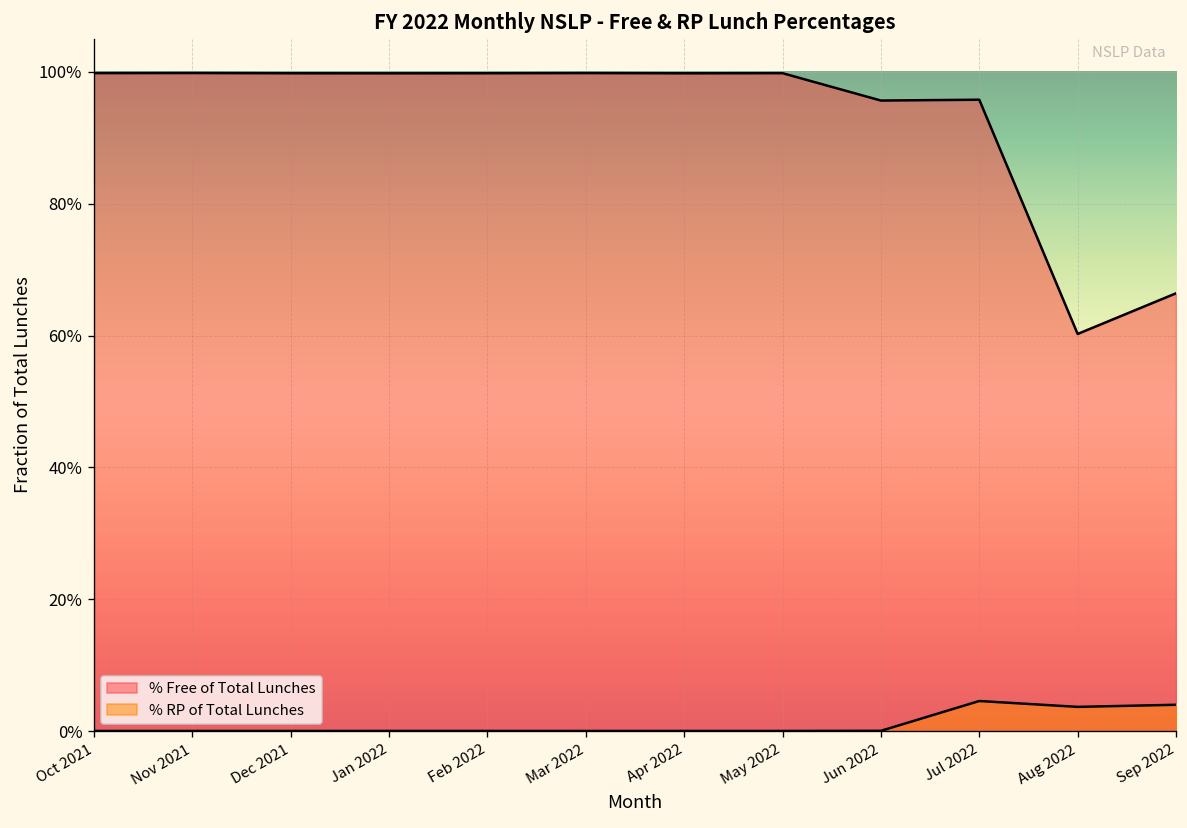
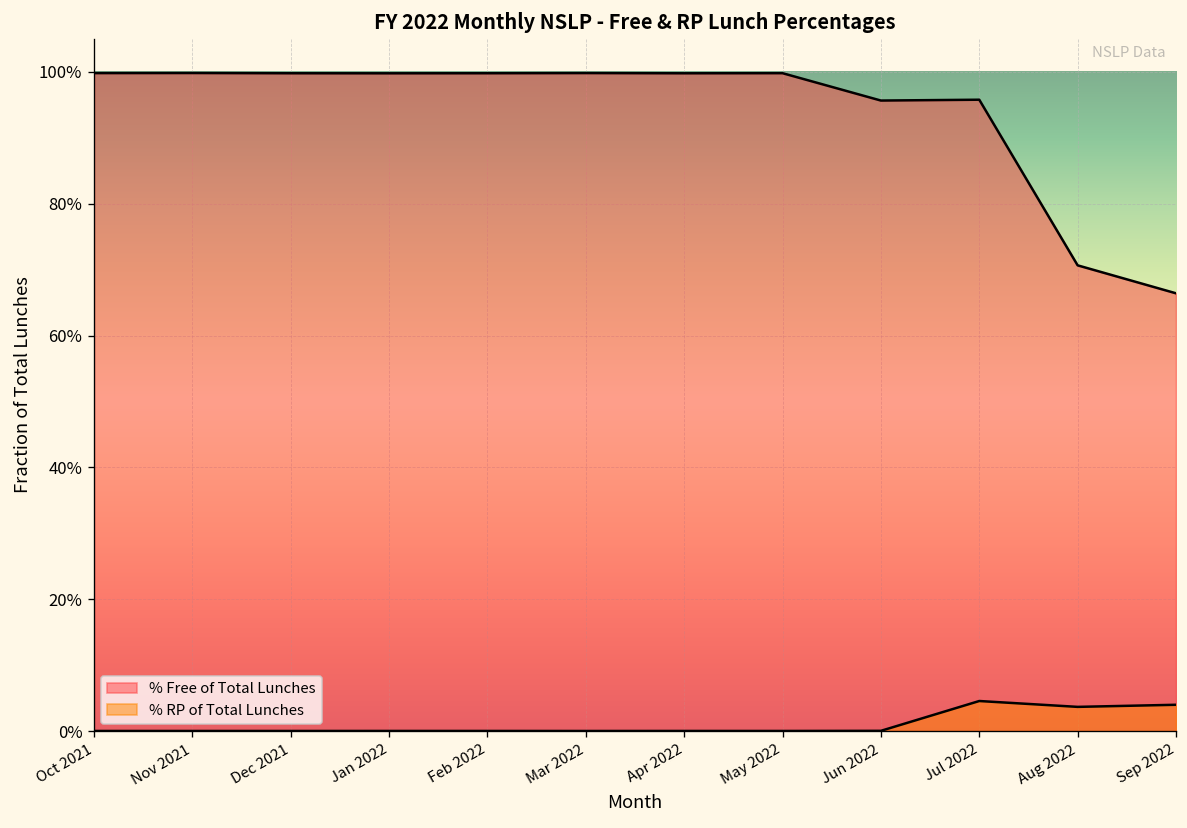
% Free of Total Lunches, Aug 2022: 60% -> 71%
